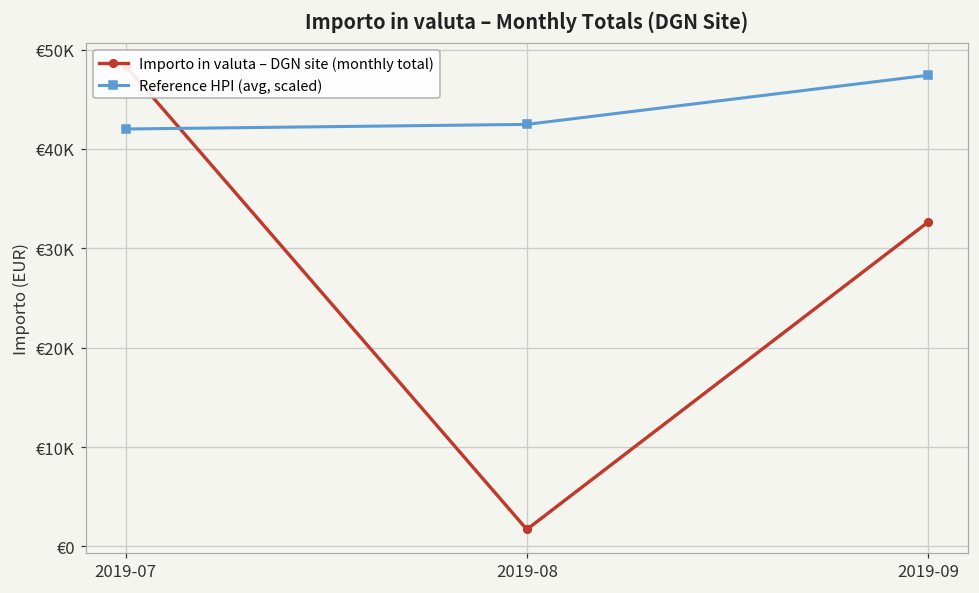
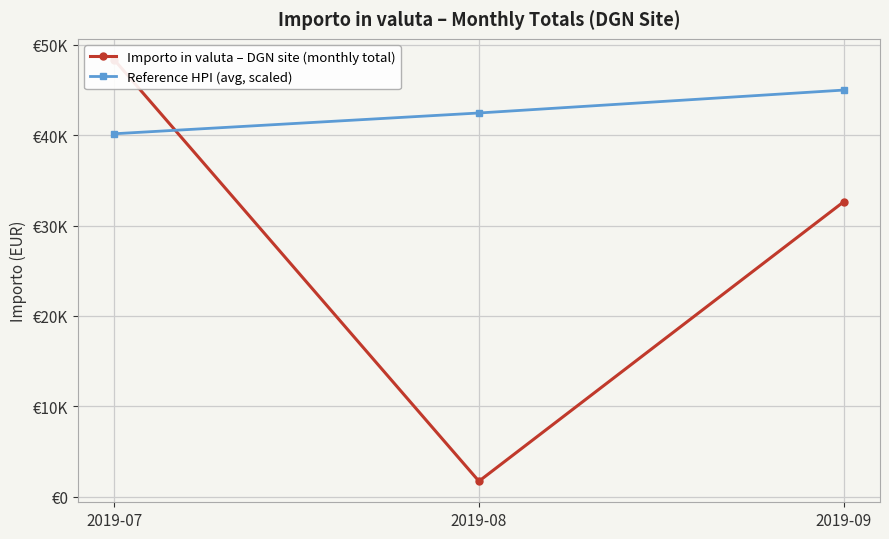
Reference HPI (avg, scaled), 2019-07: €42000 -> €40000
Reference HPI (avg, scaled), 2019-09: €47000 -> €45000
